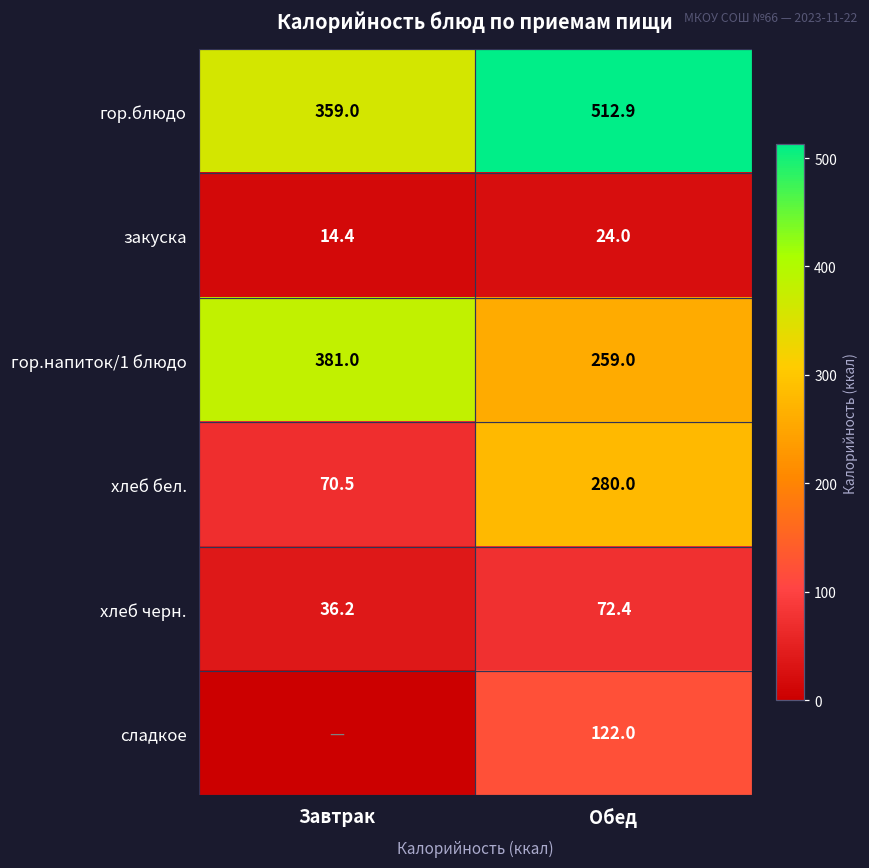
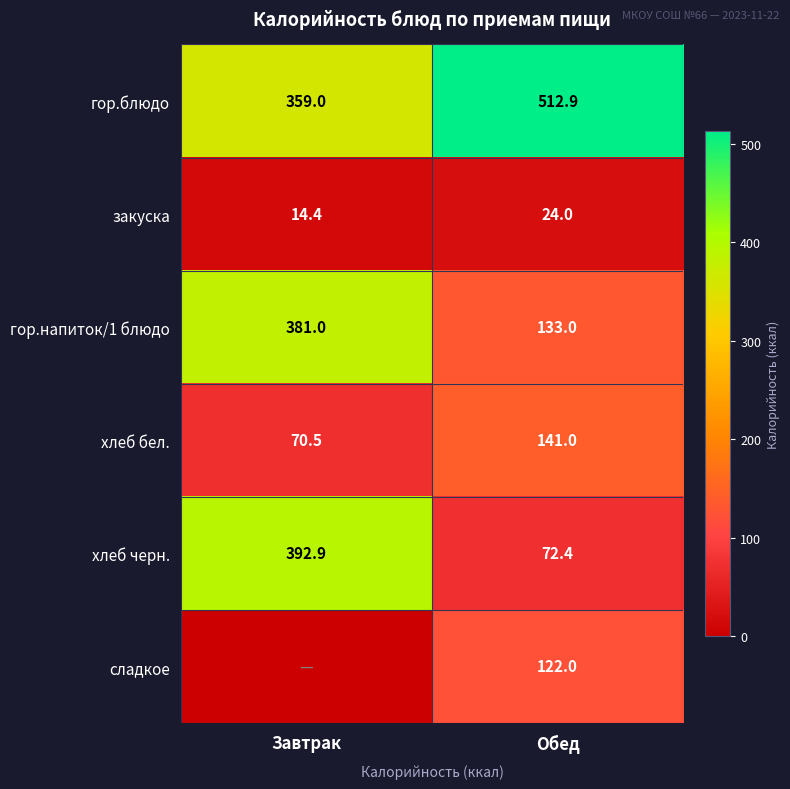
гор.напиток/1 блюдо, Обед: 259.0 -> 133.0
хлеб бел., Обед: 280.0 -> 141.0
хлеб черн., Завтрак: 36.2 -> 392.9
